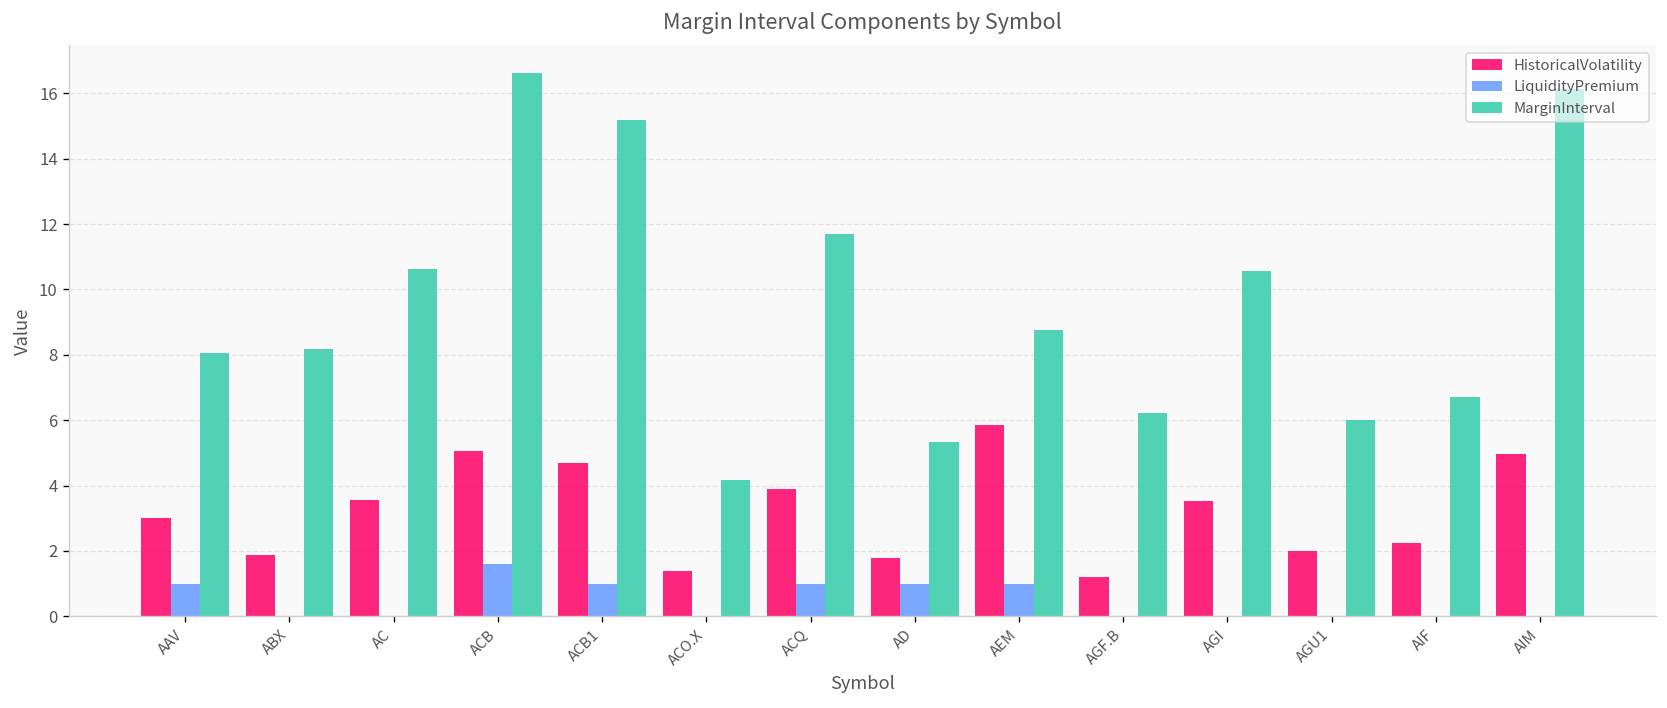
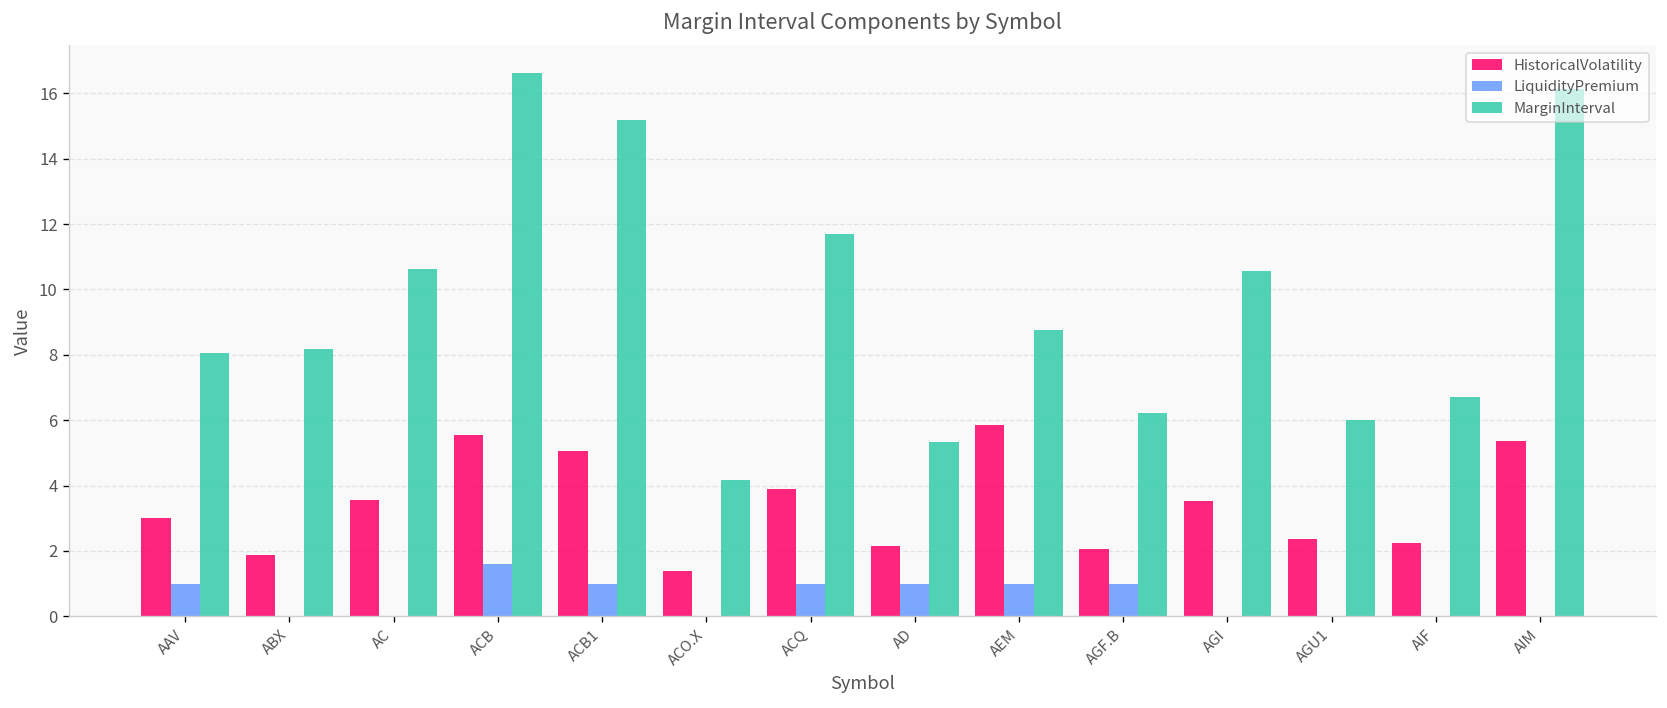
HistoricalVolatility, ACB: 5.0 -> 5.5
HistoricalVolatility, ACB1: 4.7 -> 5.1
HistoricalVolatility, AD: 1.8 -> 2.1
HistoricalVolatility, AGF.B: 1.2 -> 2.1
LiquidityPremium, AGF.B: 0 -> 1
HistoricalVolatility, AGU1: 2.0 -> 2.4
HistoricalVolatility, AIM: 5.0 -> 5.4
